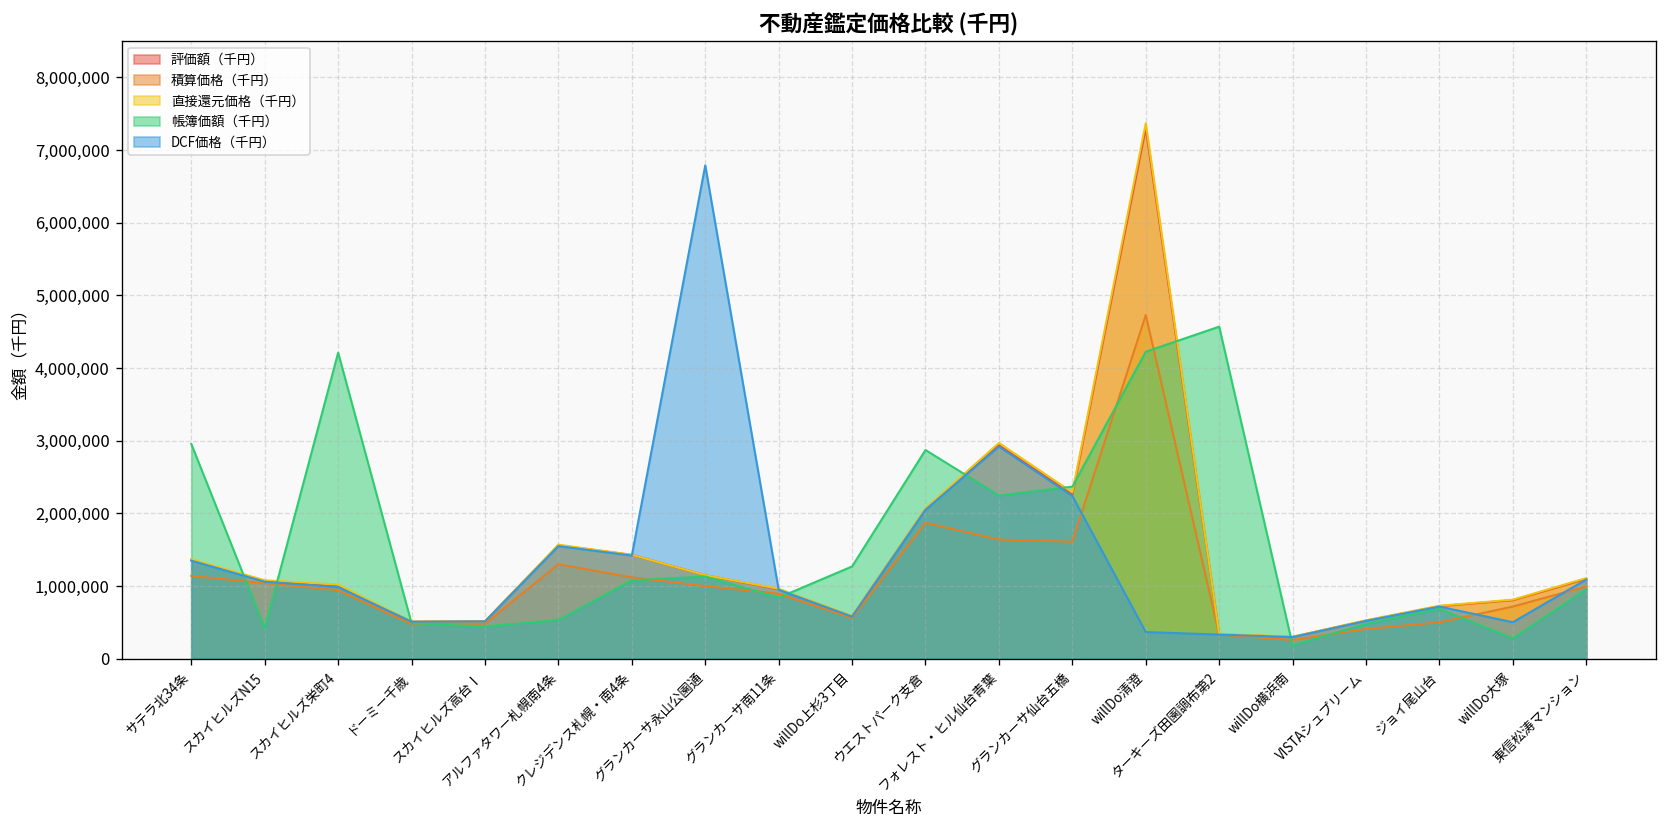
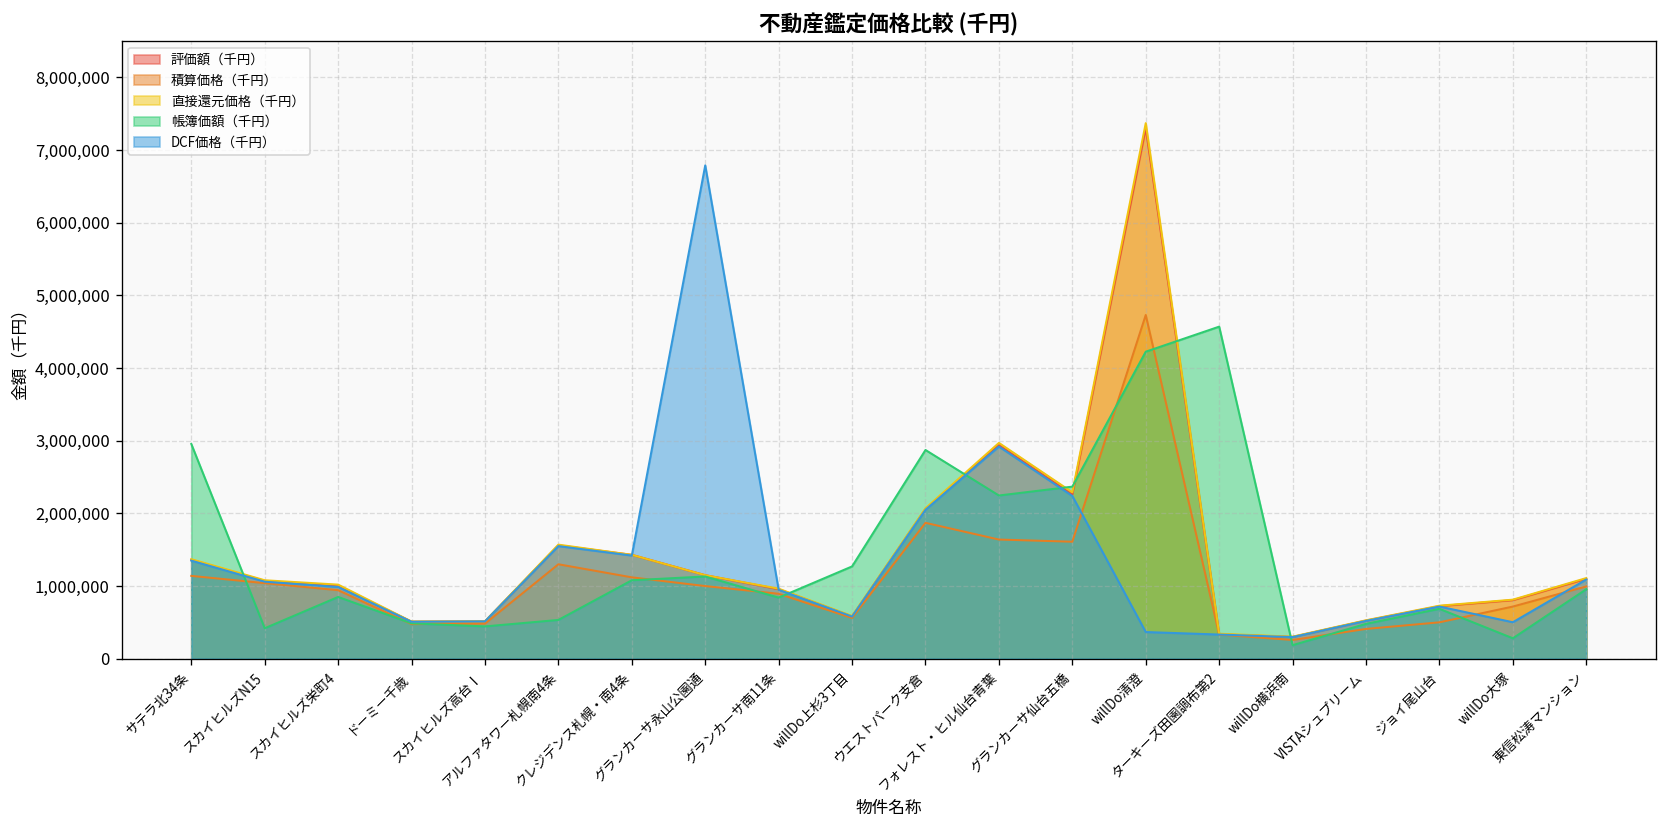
帳簿価額（千円）, スカイヒルズ栄町4: 4,200,000 -> 900,000
